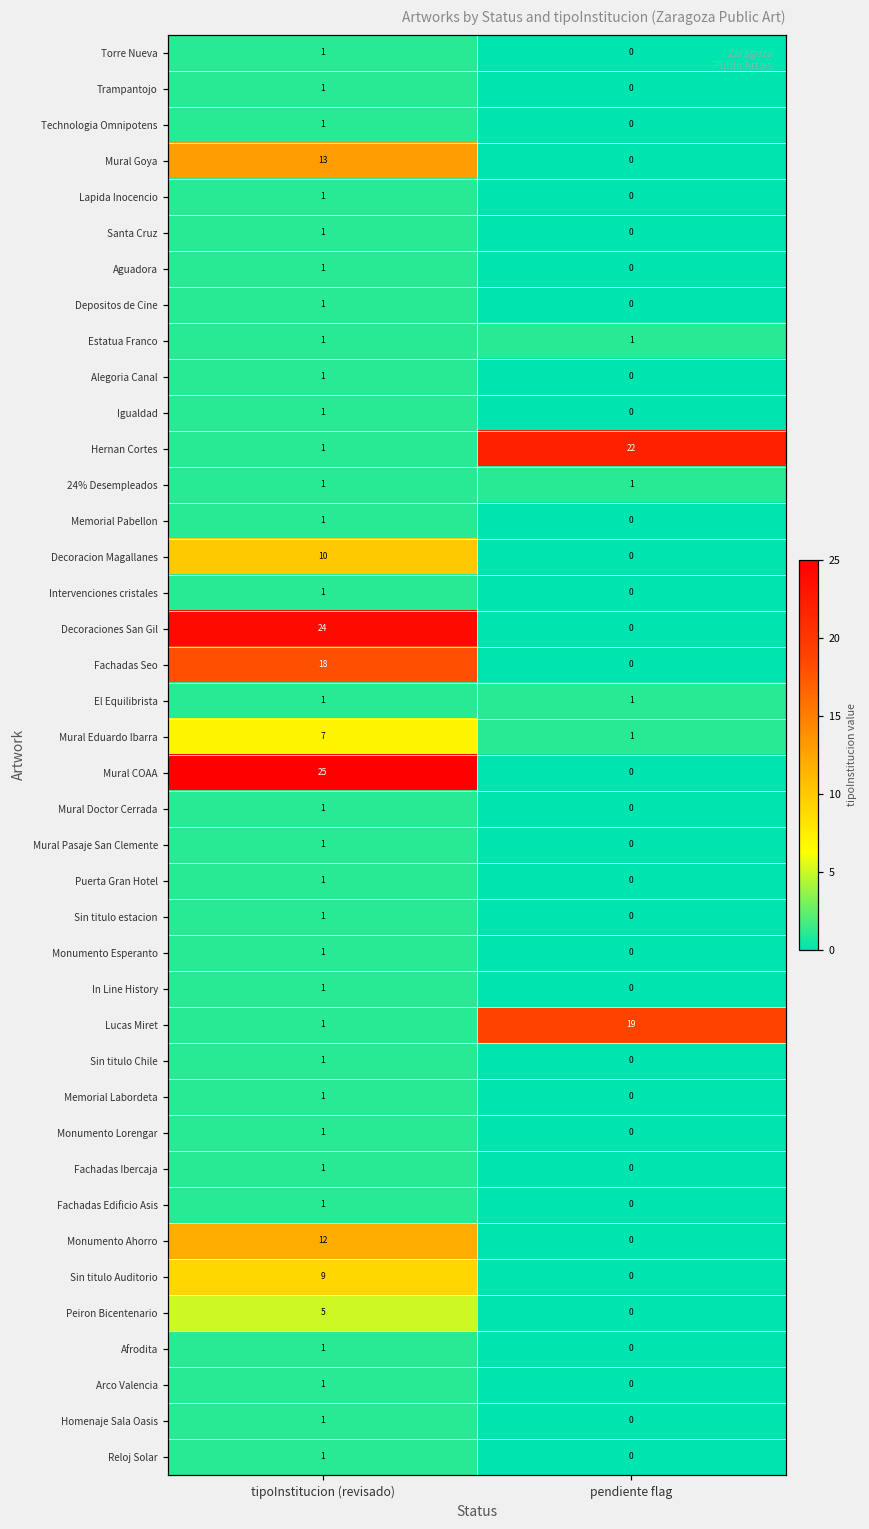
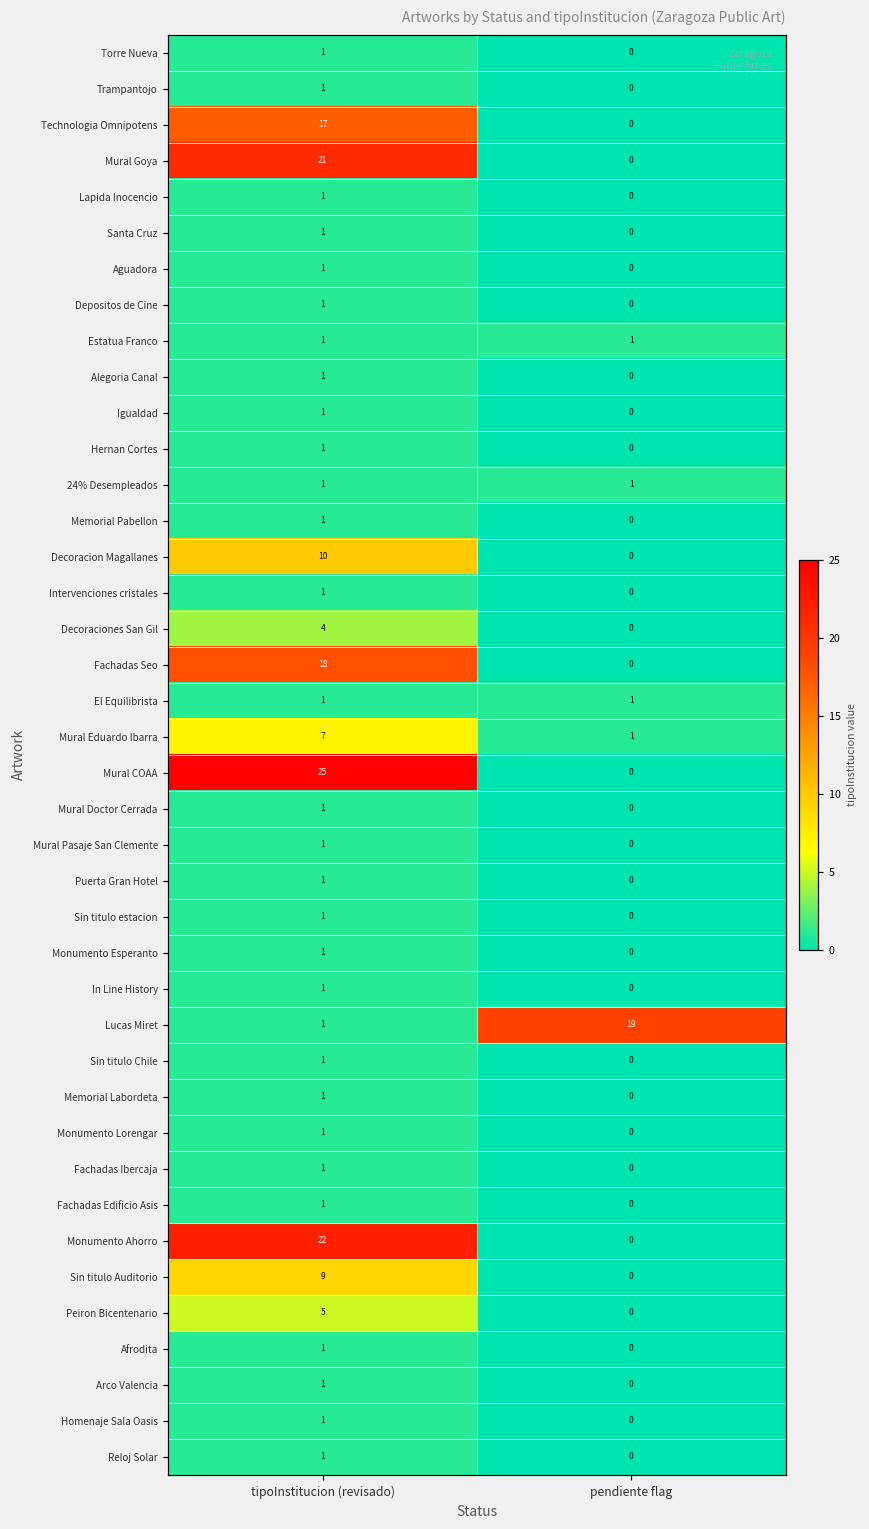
Technologia Omnipotens, tipoInstitucion (revisado): 1 -> 17
Mural Goya, tipoInstitucion (revisado): 13 -> 21
Hernan Cortes, pendiente flag: 22 -> 0
Decoraciones San Gil, tipoInstitucion (revisado): 24 -> 4
Monumento Ahorro, tipoInstitucion (revisado): 12 -> 22
